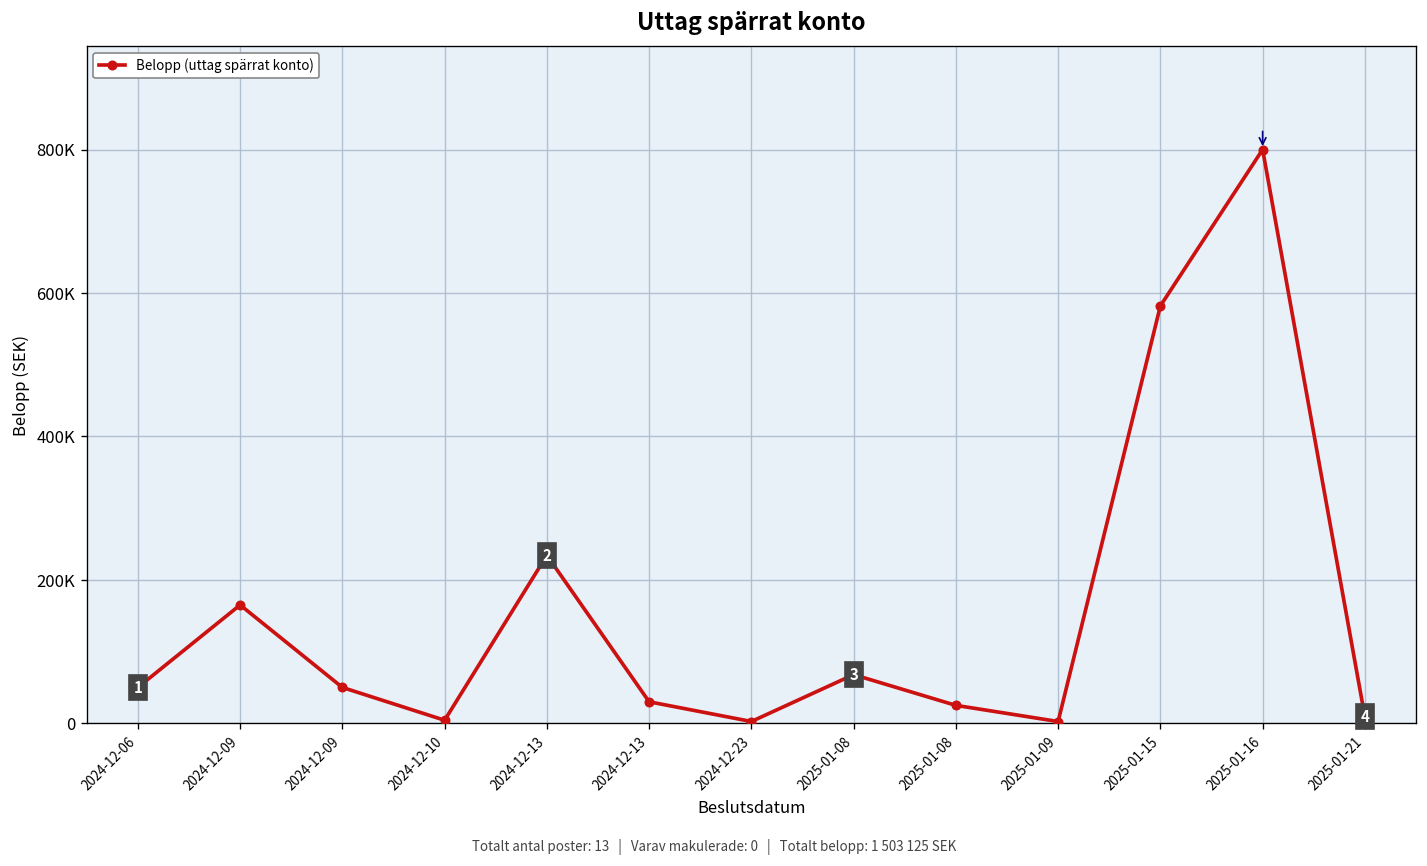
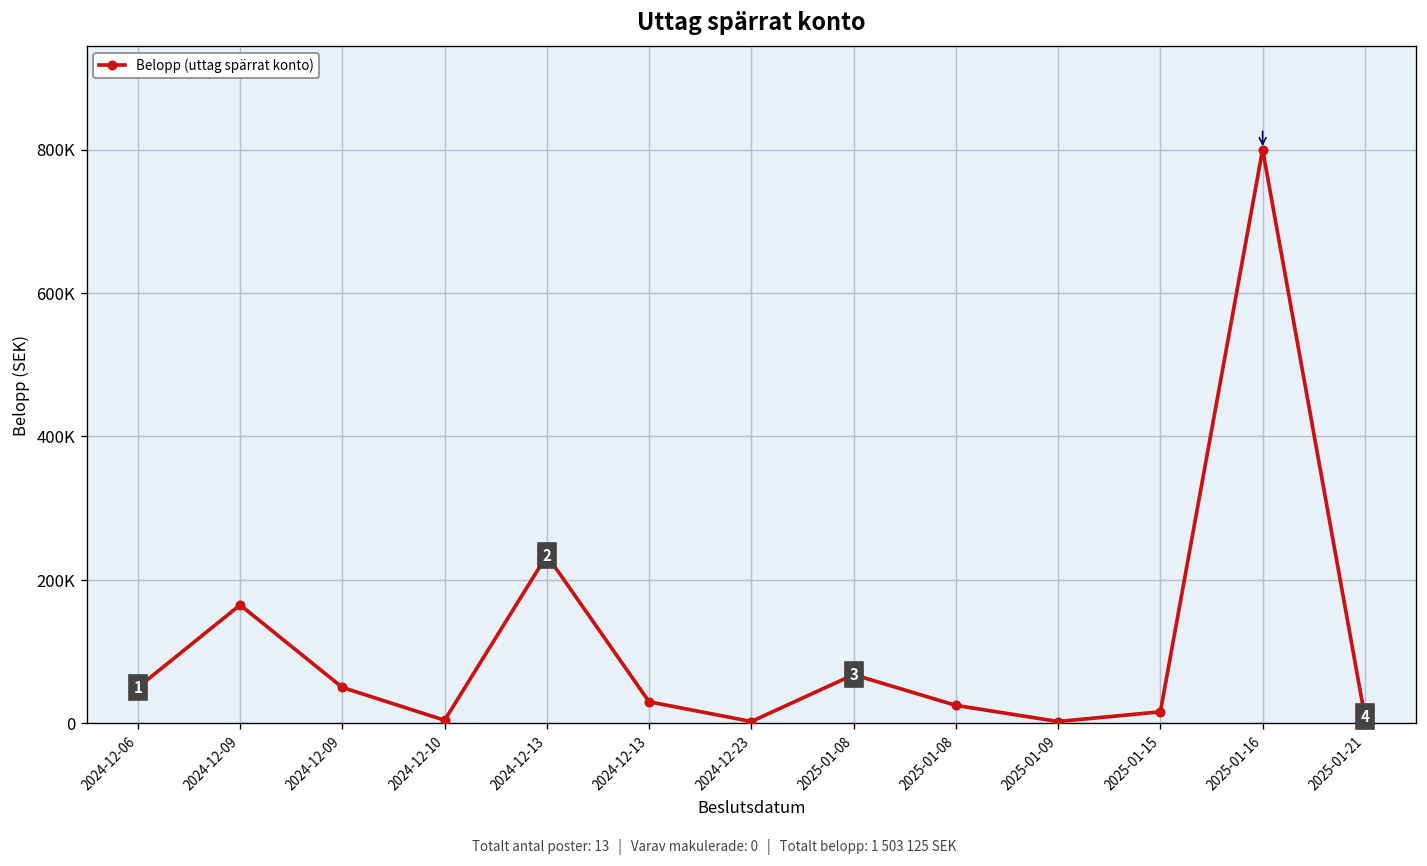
2025-01-15: 580000 -> 20000
